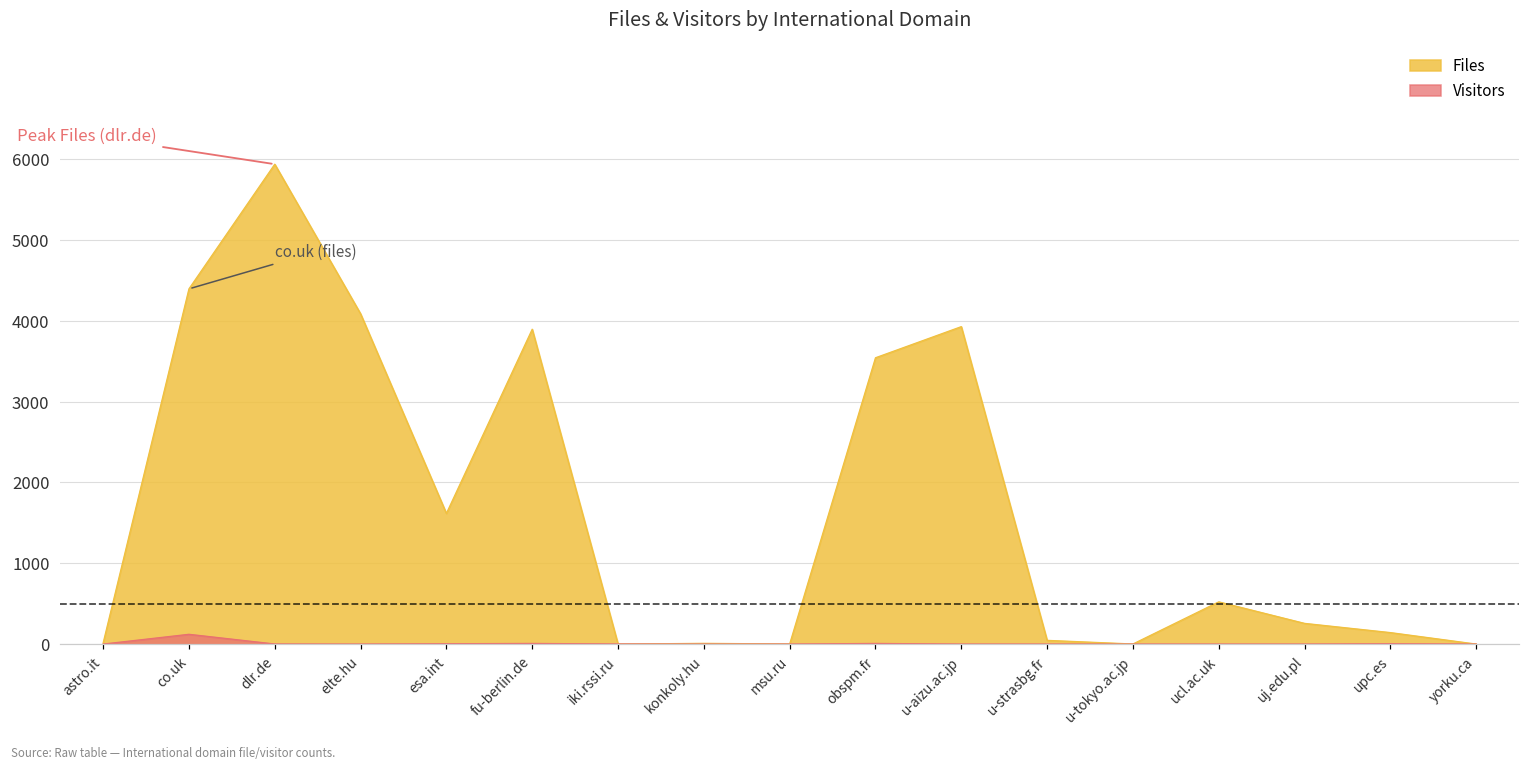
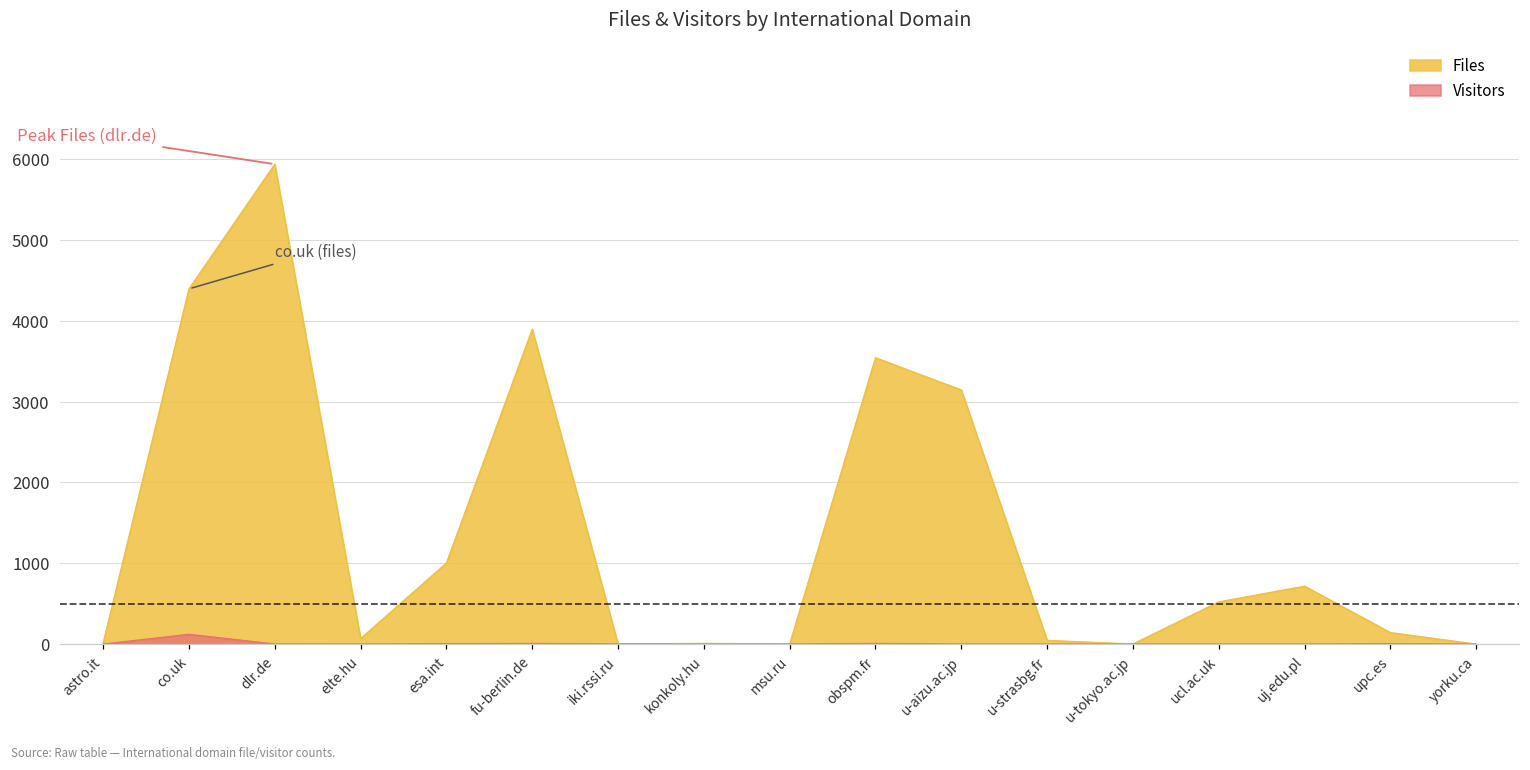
Files, elte.hu: 4100 -> 100
Files, esa.int: 1600 -> 1000
Files, u-aizu.ac.jp: 3900 -> 3100
Files, uj.edu.pl: 300 -> 700
